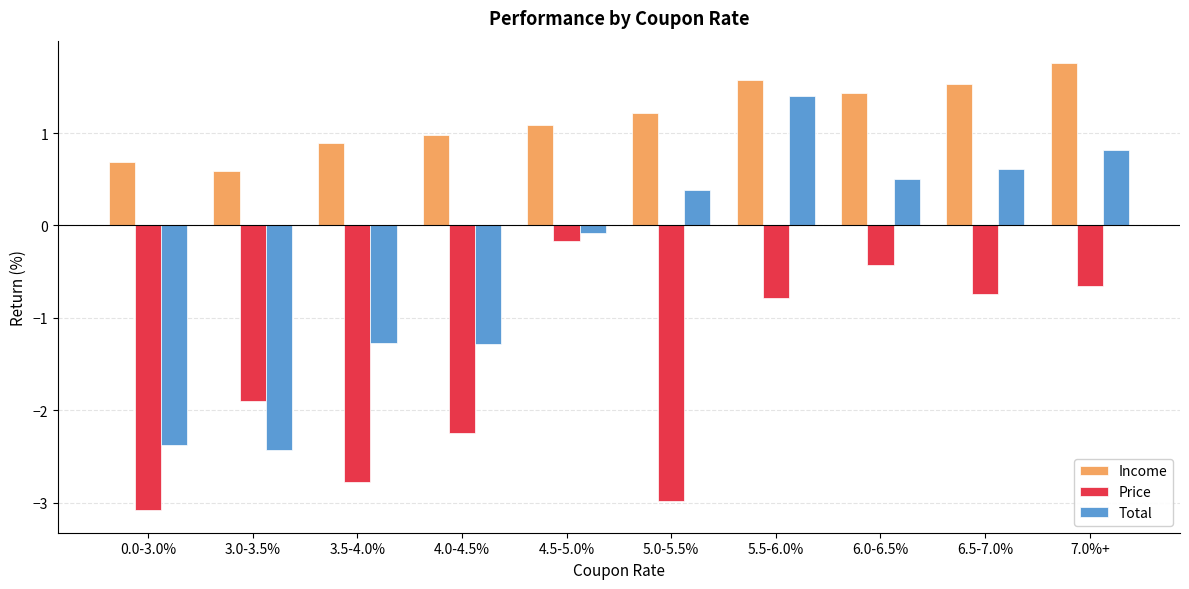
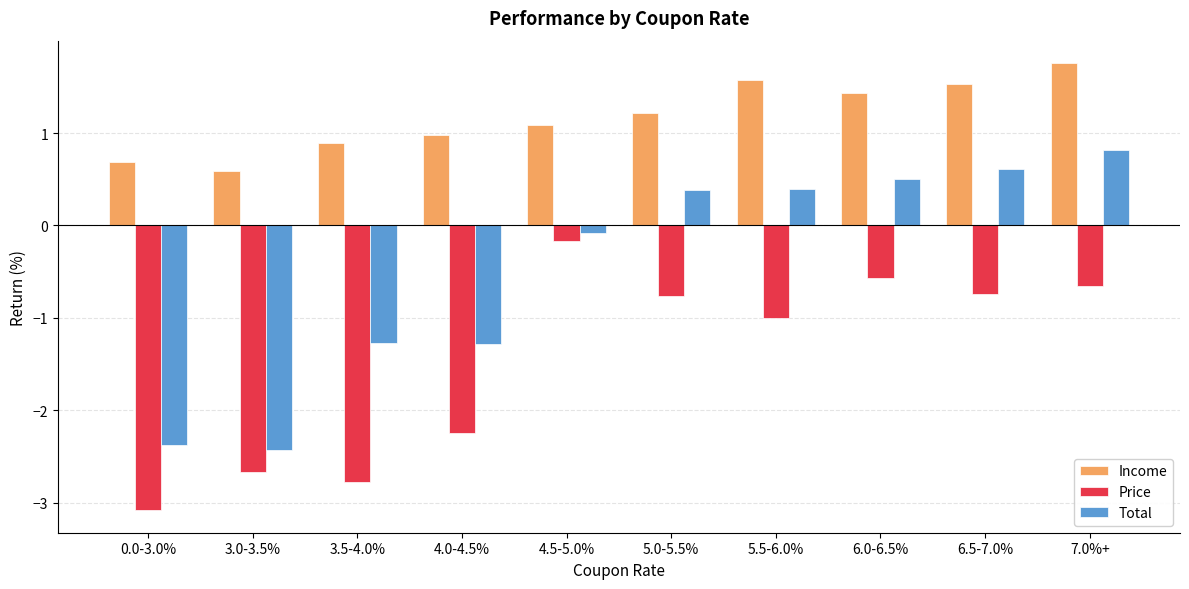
Price, 3.0-3.5%: -1.9 -> -2.7
Price, 5.0-5.5%: -3.0 -> -0.8
Price, 5.5-6.0%: -0.8 -> -1.0
Total, 5.5-6.0%: 1.4 -> 0.4
Price, 6.0-6.5%: -0.4 -> -0.6
